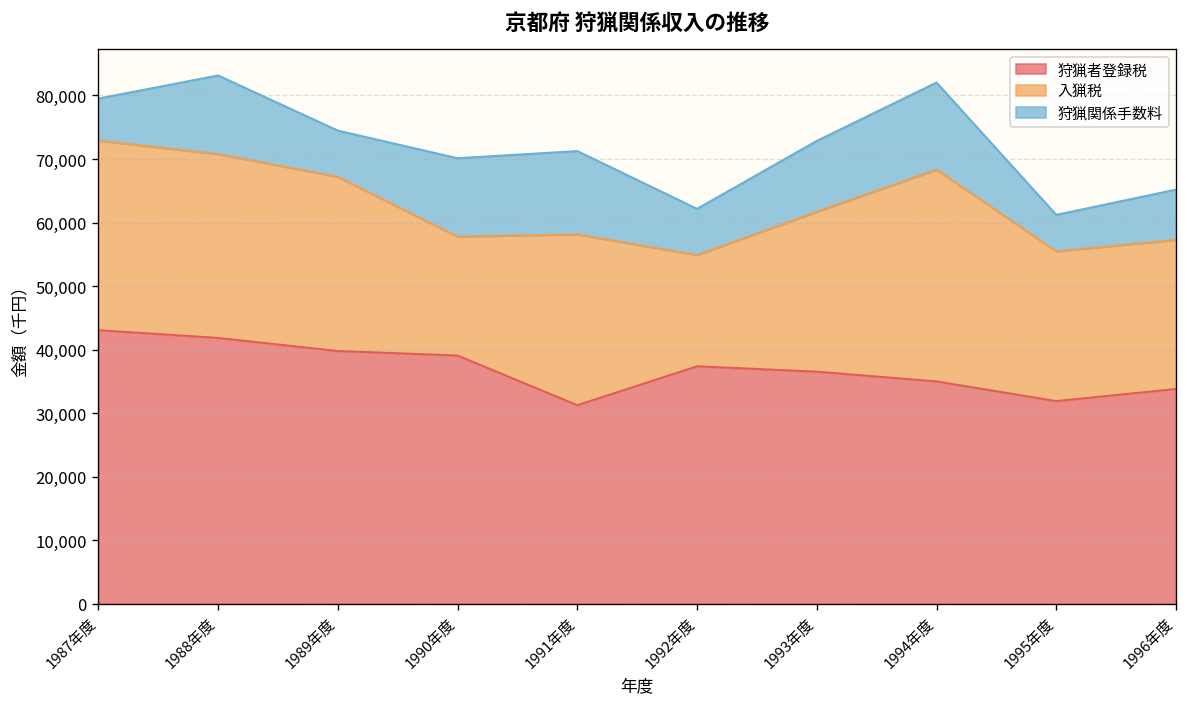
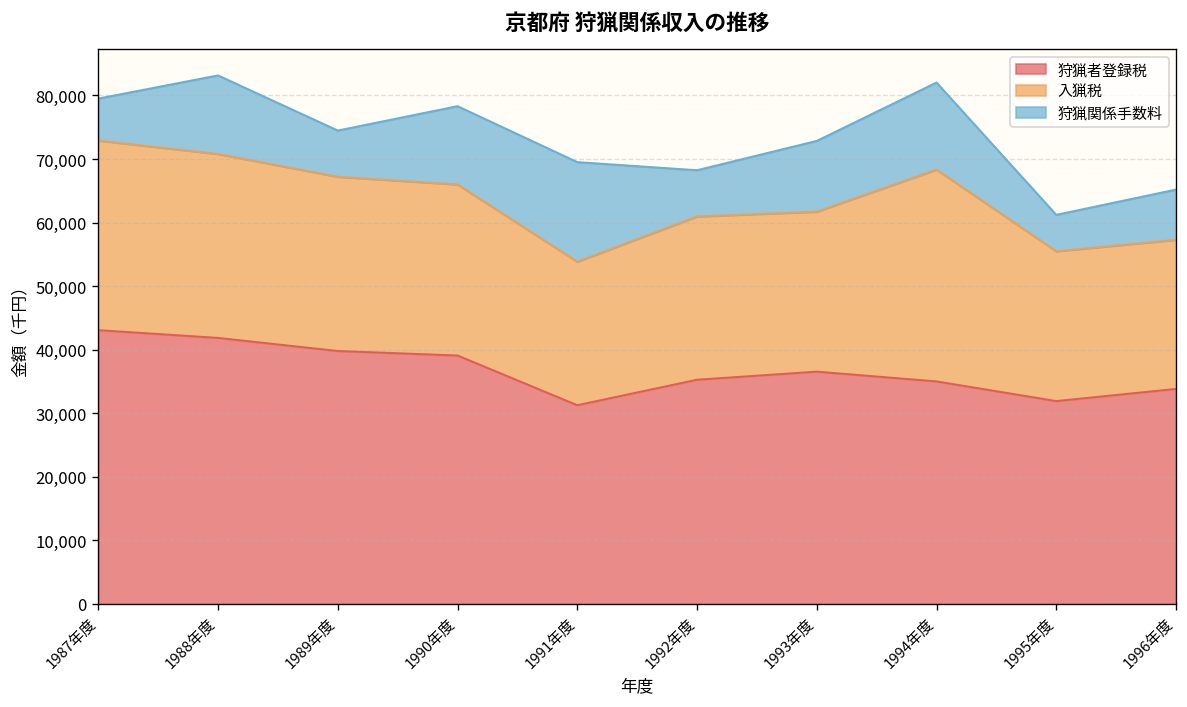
入猟税, 1990年度: 19,000 -> 27,000
入猟税, 1991年度: 27,000 -> 23,000
狩猟関係手数料, 1991年度: 13,000 -> 16,000
狩猟者登録税, 1992年度: 37,000 -> 35,000
入猟税, 1992年度: 17,000 -> 26,000
